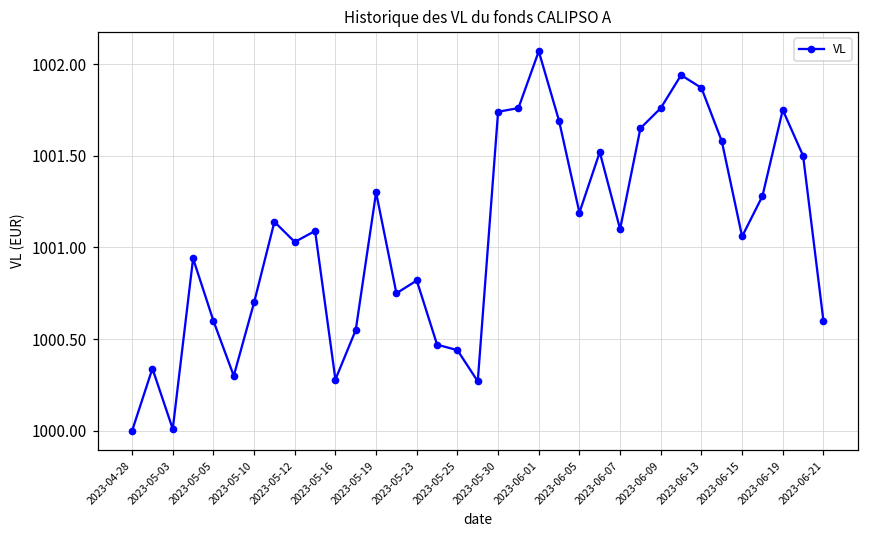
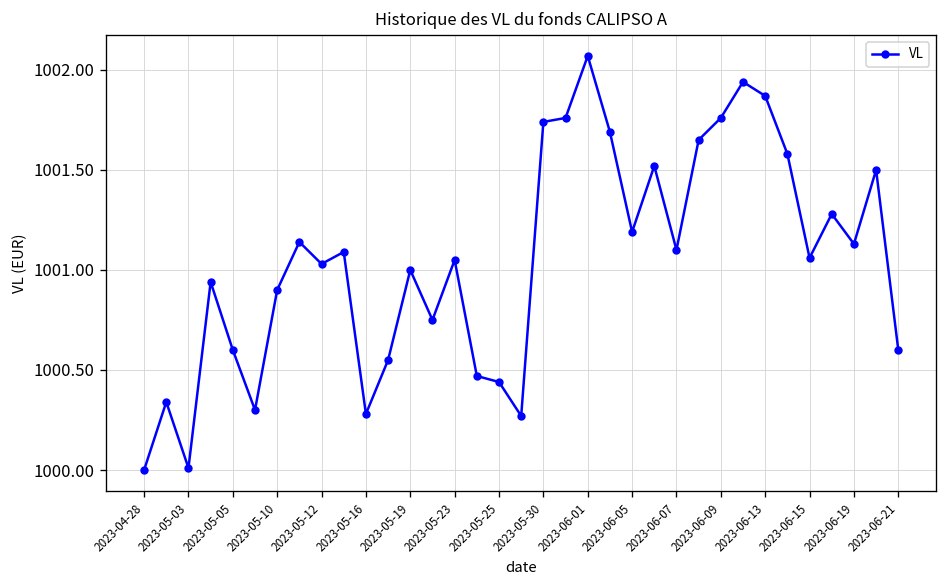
2023-05-10: 1000.7 -> 1000.9
2023-05-19: 1001.3 -> 1001.0
2023-05-23: 1000.82 -> 1001.05
2023-06-19: 1001.75 -> 1001.13
